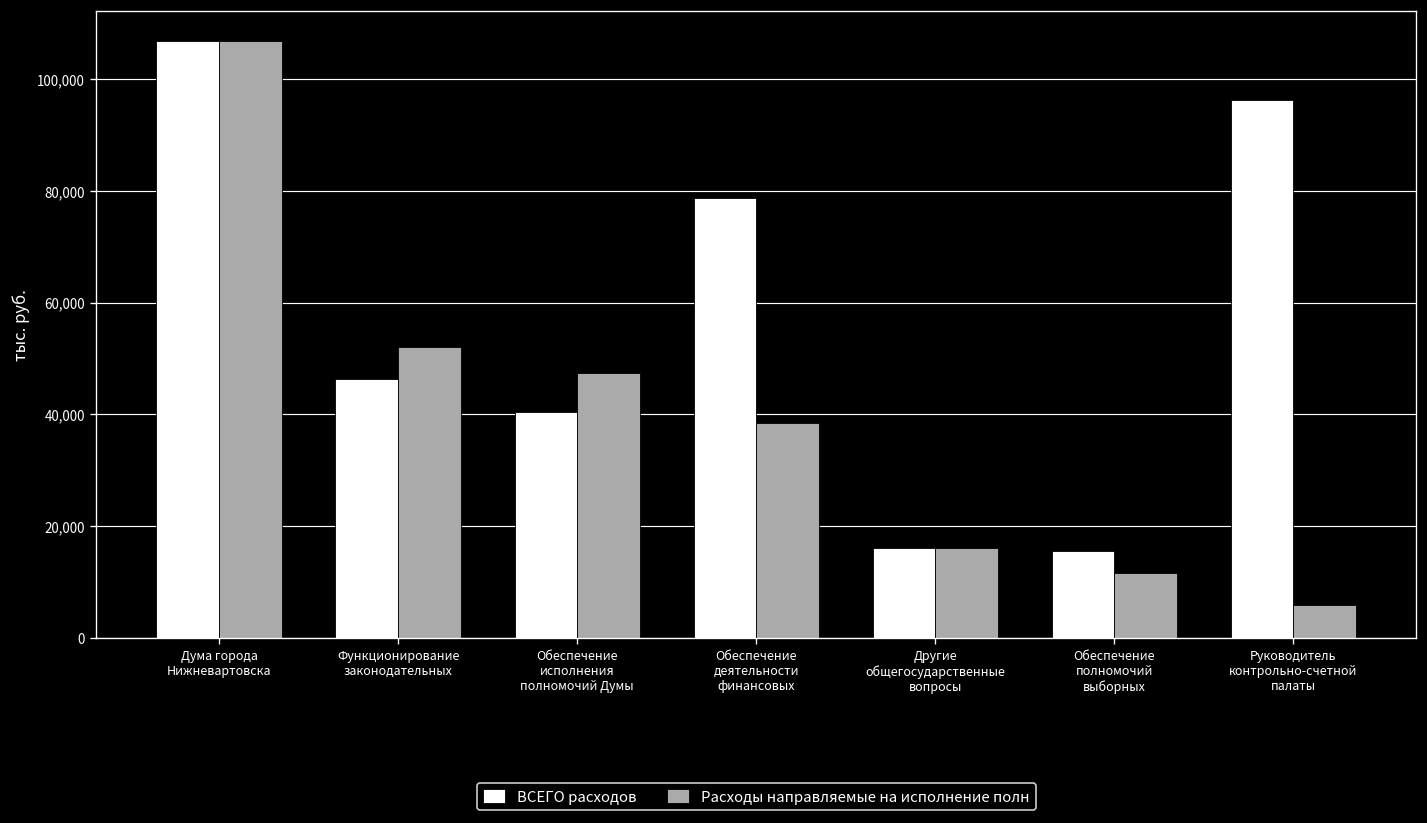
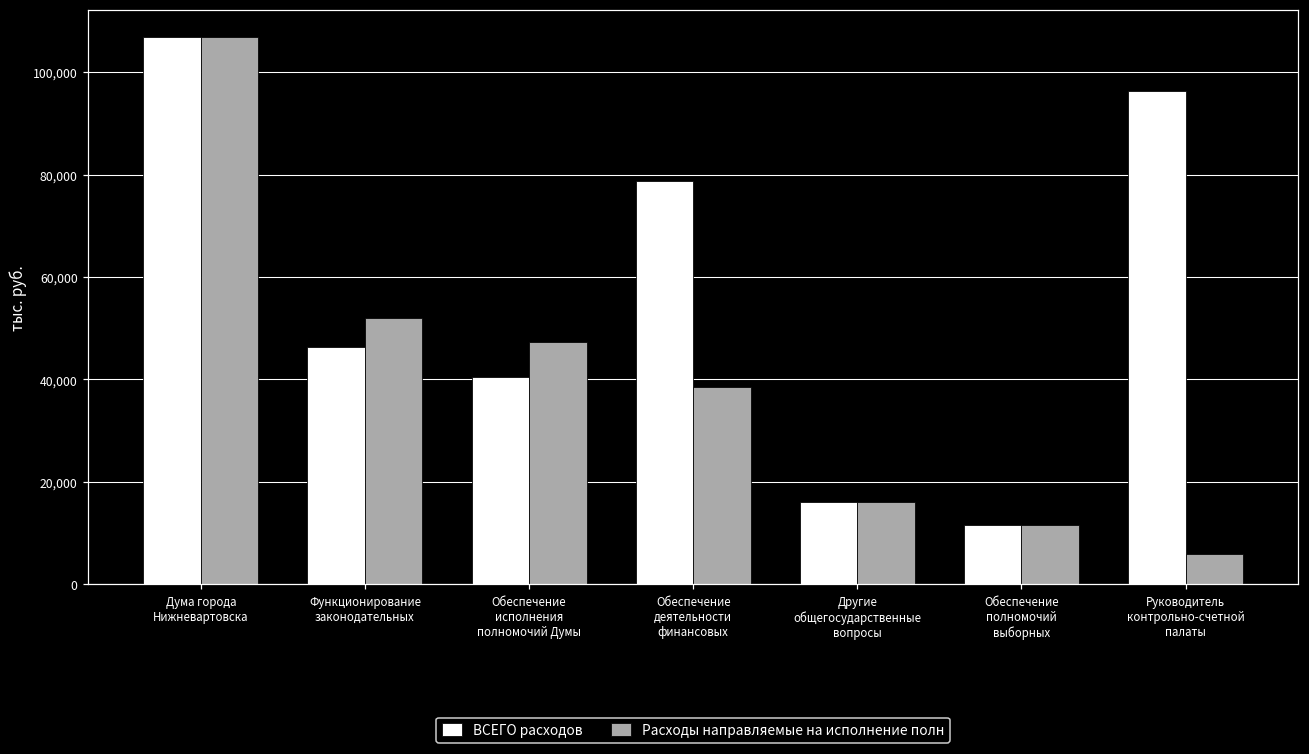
ВСЕГО расходов, Обеспечение полномочий выборных: 16,000 -> 12,000
